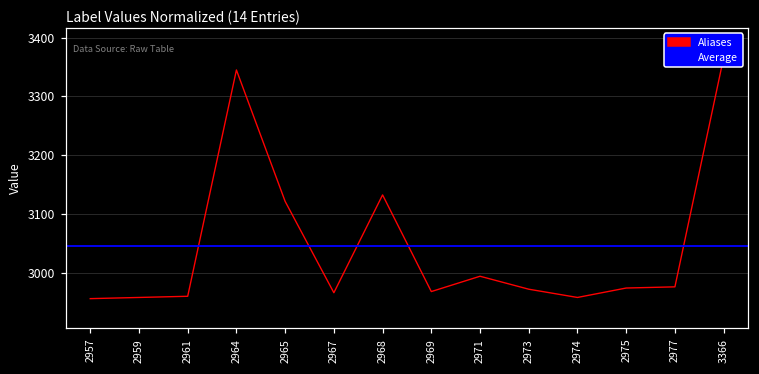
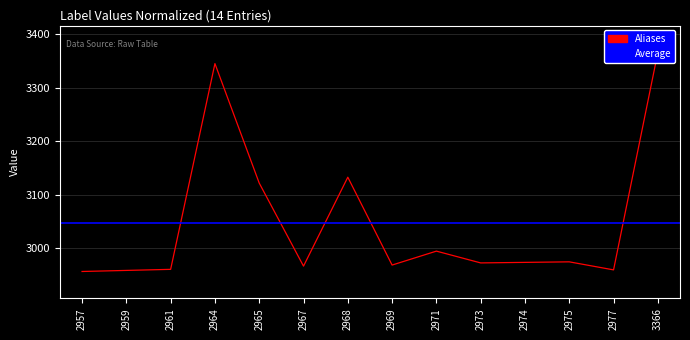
2974: 2960 -> 2970
2977: 2980 -> 2960
